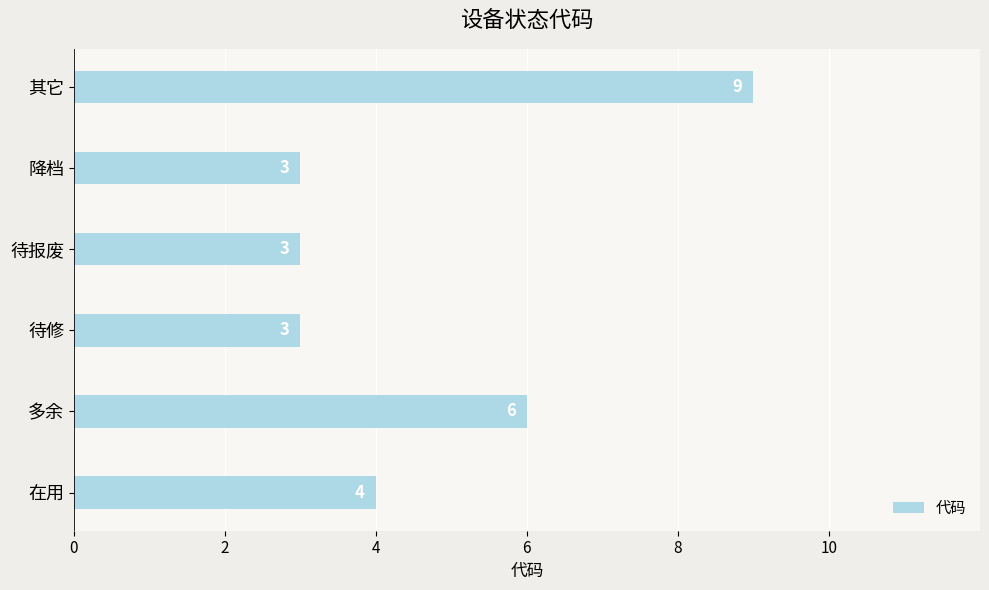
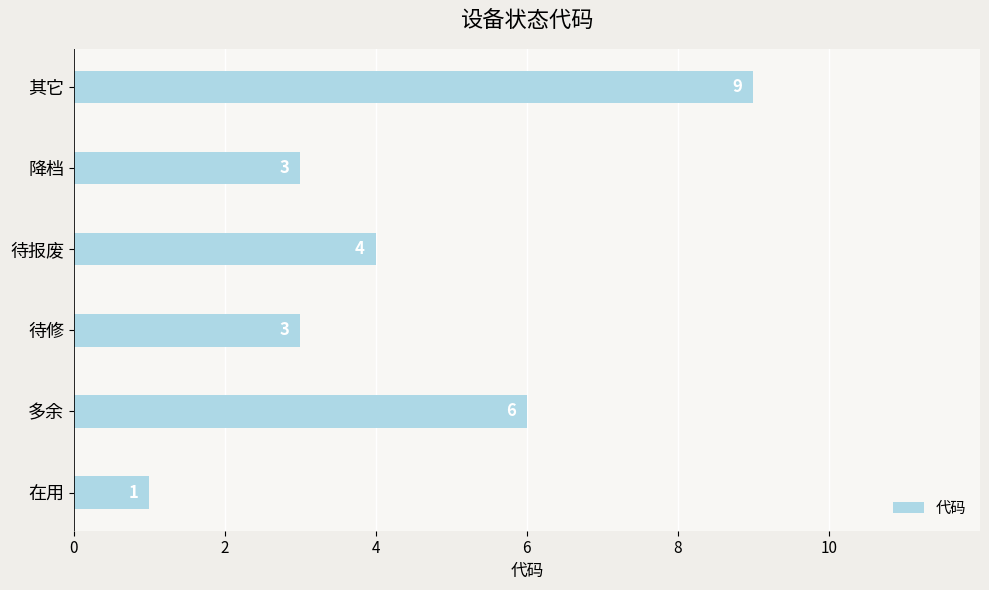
待报废: 3 -> 4
在用: 4 -> 1
